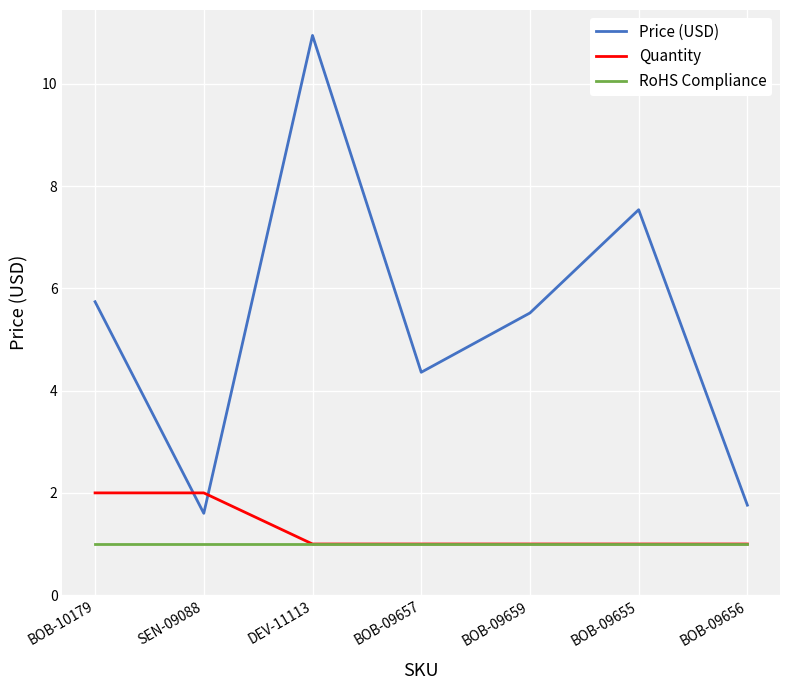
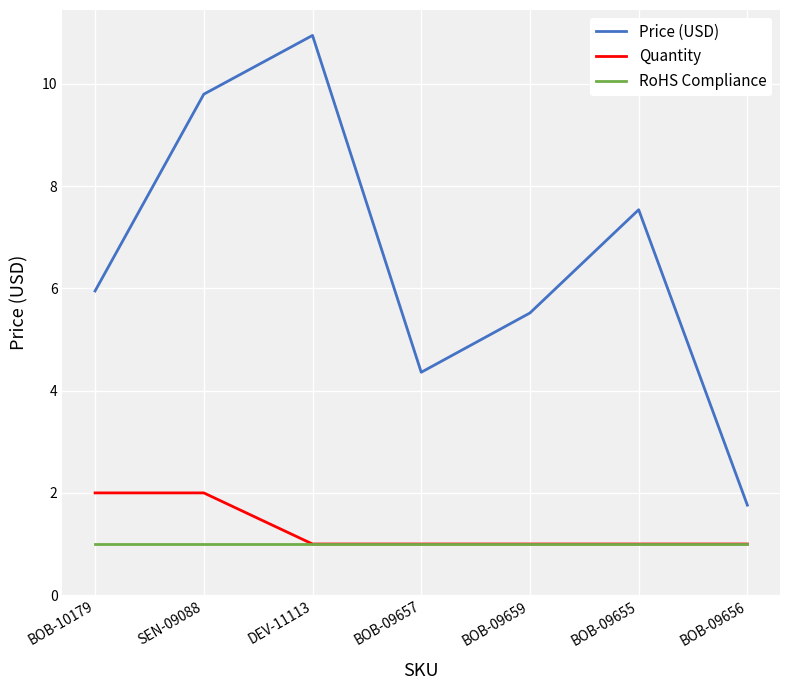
Price (USD), BOB-10179: 5.7 -> 6.0
Price (USD), SEN-09088: 1.6 -> 9.8
